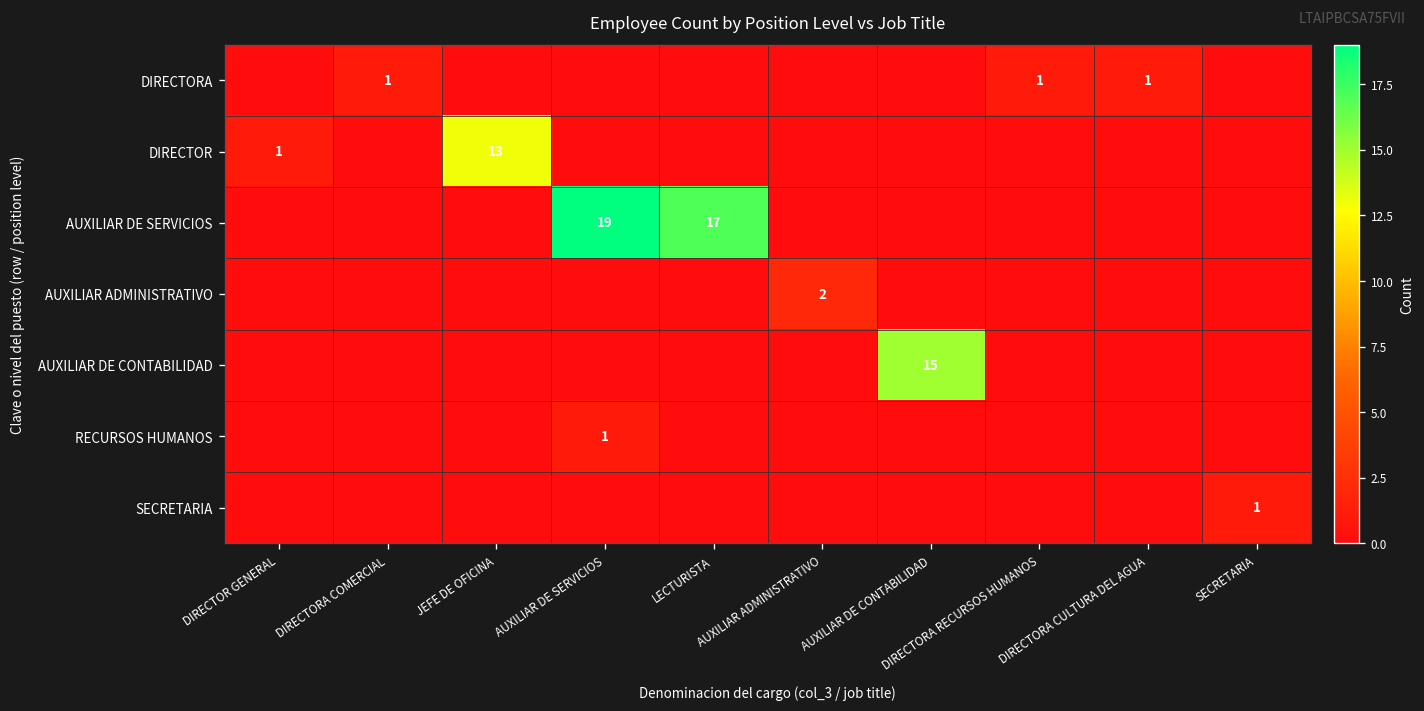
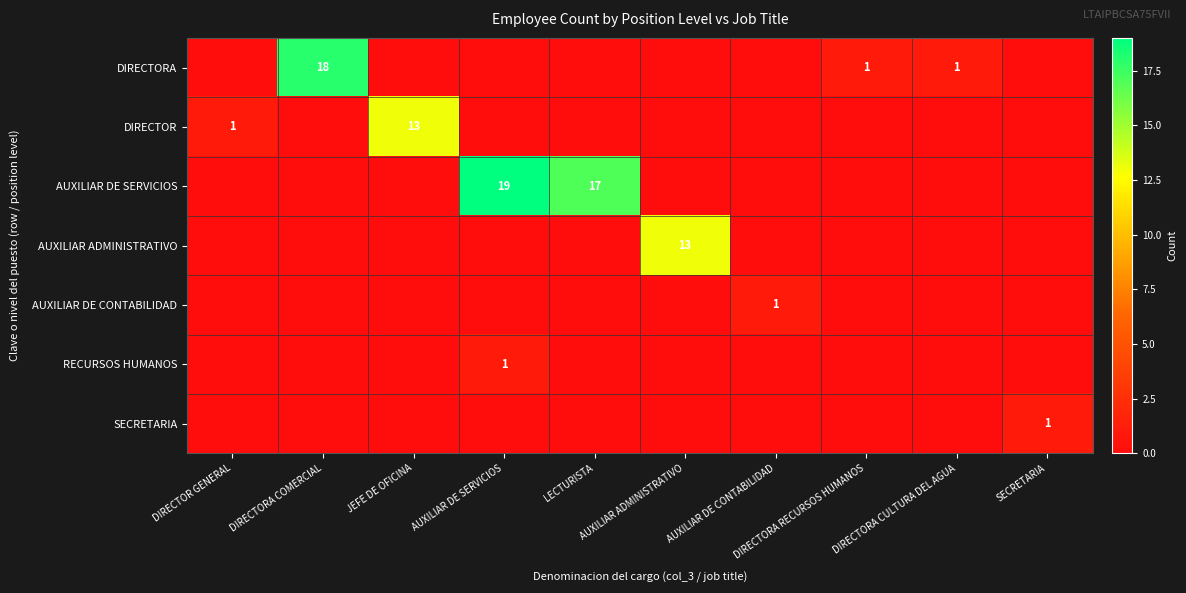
DIRECTORA, DIRECTORA COMERCIAL: 1 -> 18
AUXILIAR ADMINISTRATIVO, AUXILIAR ADMINISTRATIVO: 2 -> 13
AUXILIAR DE CONTABILIDAD, AUXILIAR DE CONTABILIDAD: 15 -> 1
